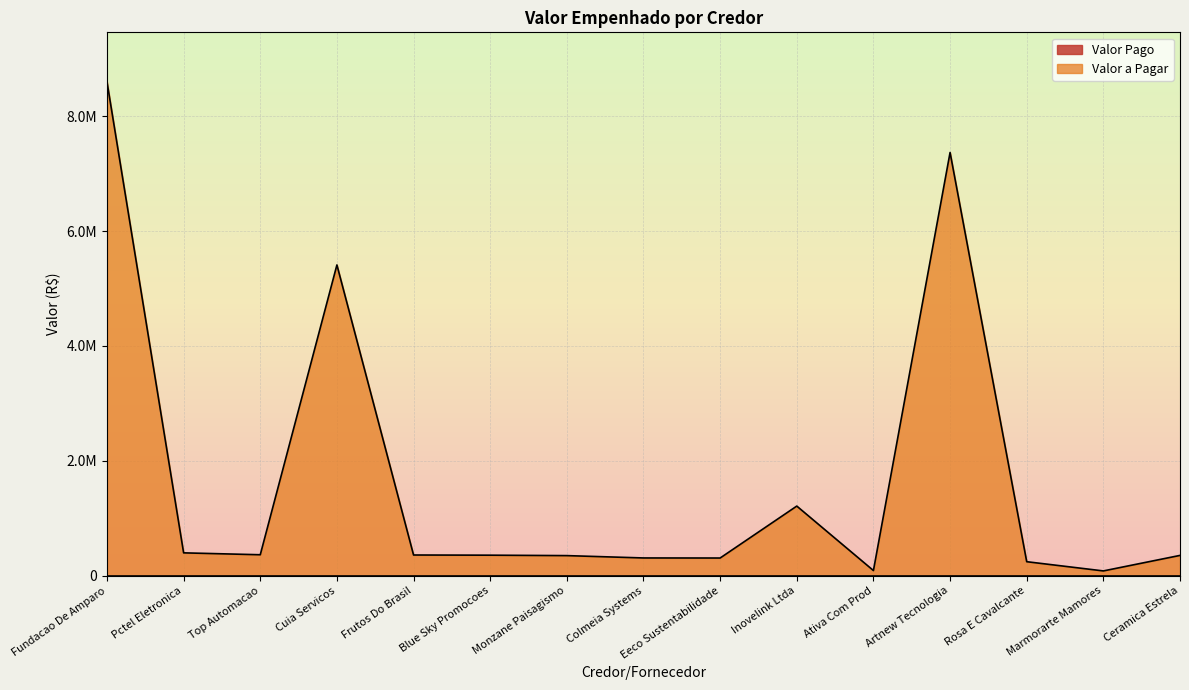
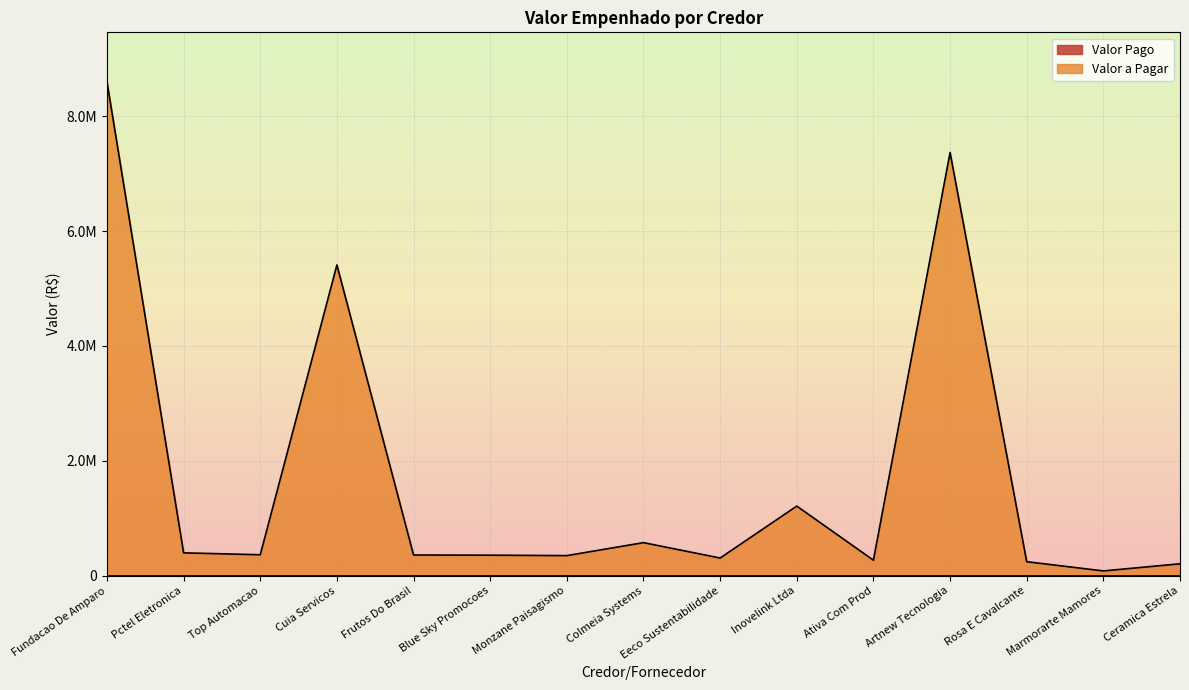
Valor a Pagar, Colmeia Systems: 300000 -> 600000
Valor a Pagar, Ativa Com Prod: 100000 -> 300000
Valor a Pagar, Ceramica Estrela: 400000 -> 200000
